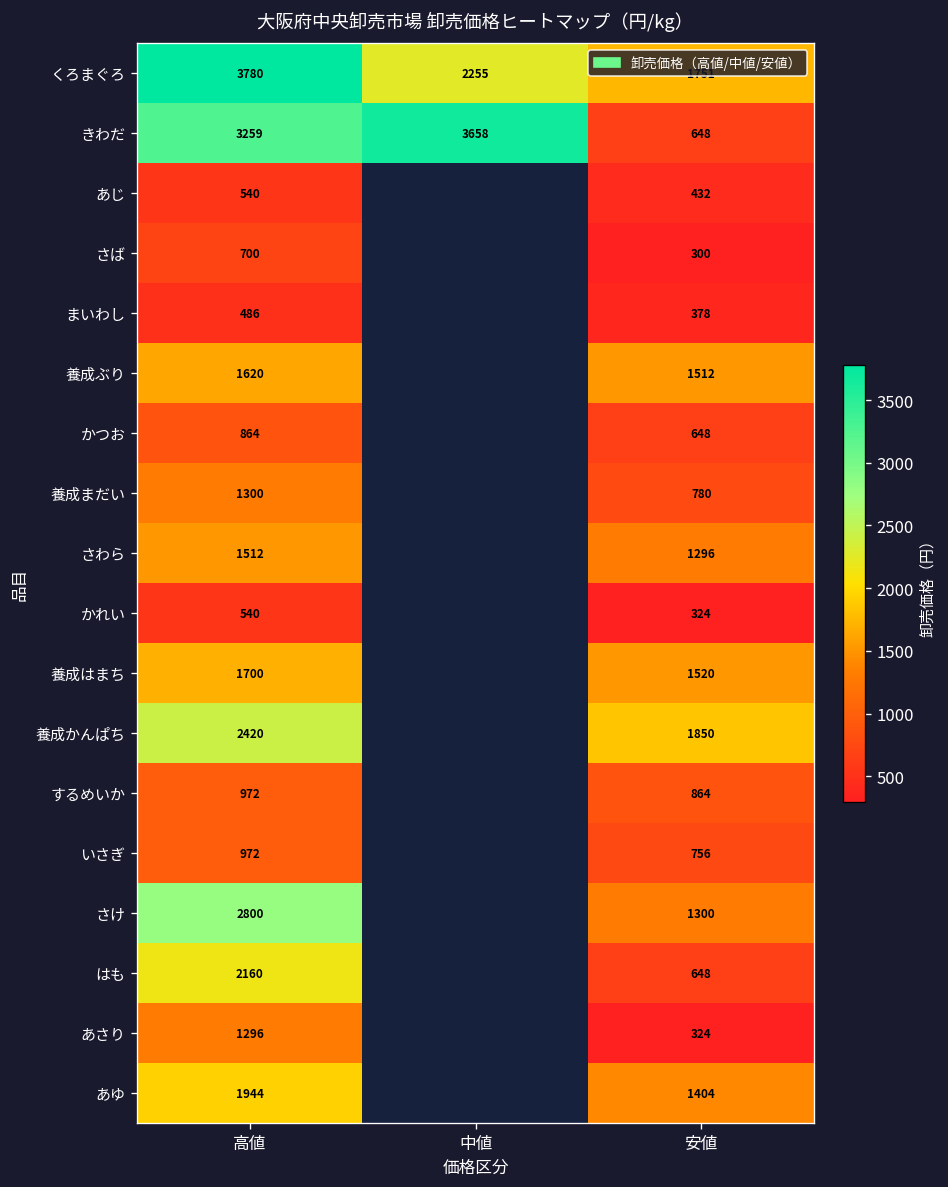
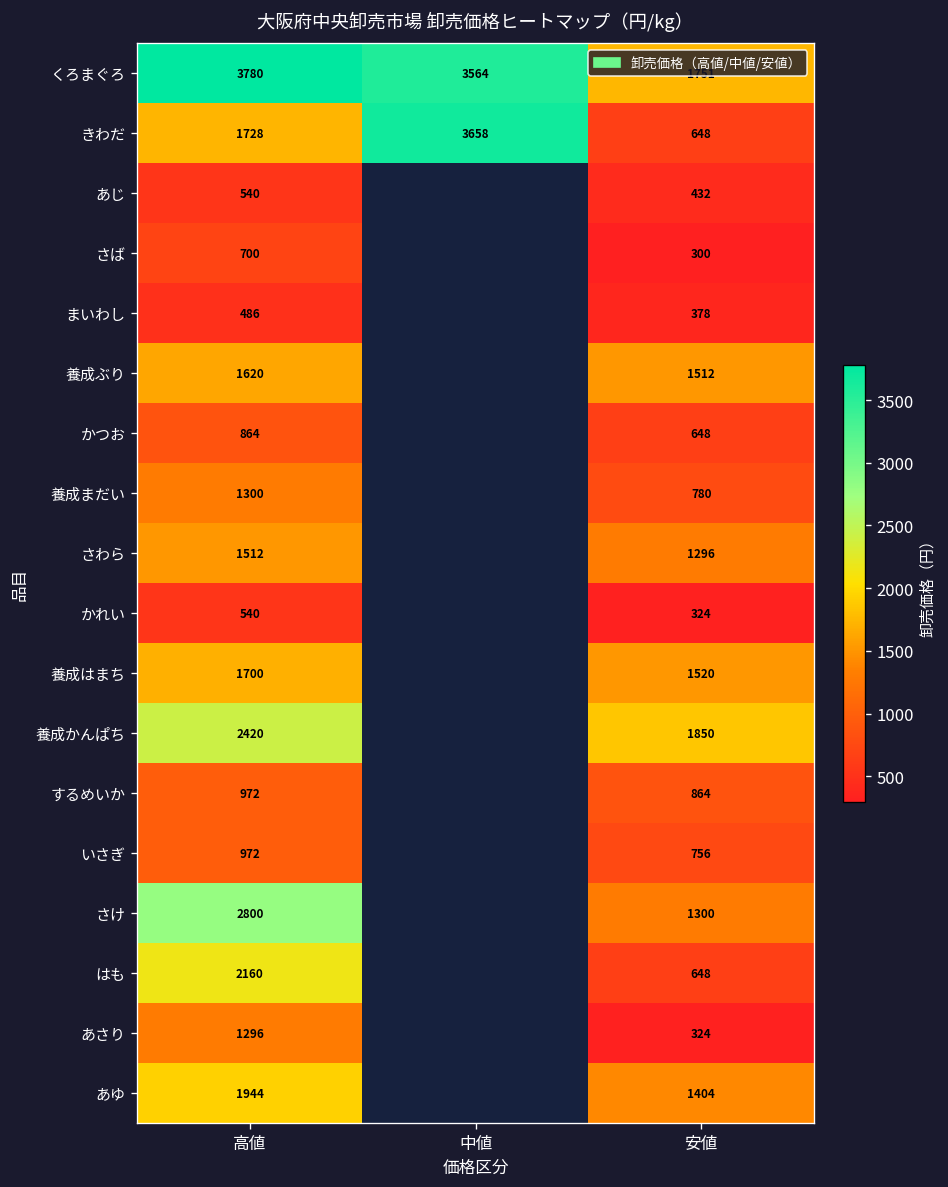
くろまぐろ, 中値: 2255 -> 3564
きわだ, 高値: 3259 -> 1728
